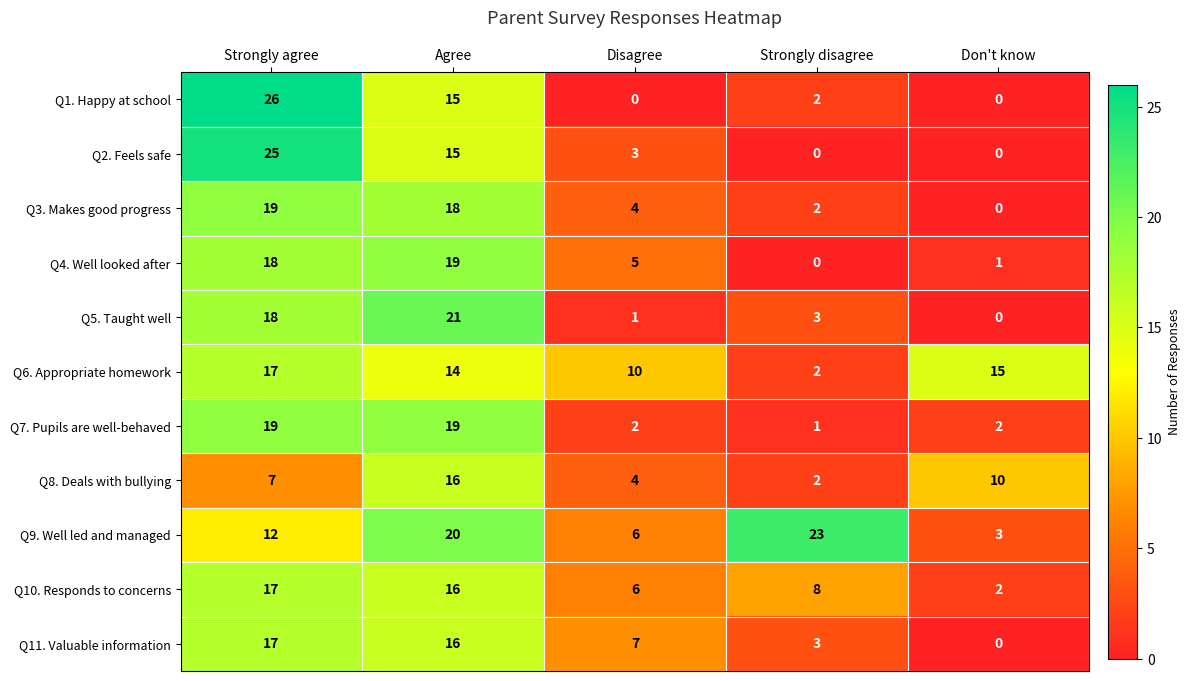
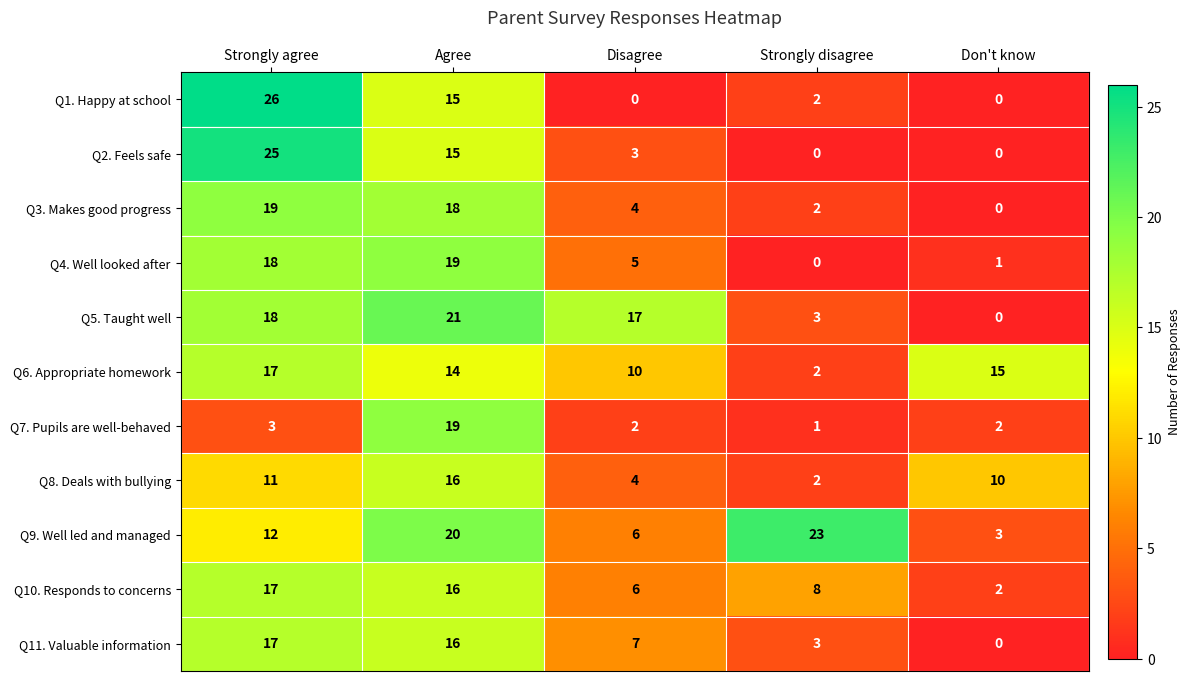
Q5. Taught well, Disagree: 1 -> 17
Q7. Pupils are well-behaved, Strongly agree: 19 -> 3
Q8. Deals with bullying, Strongly agree: 7 -> 11
